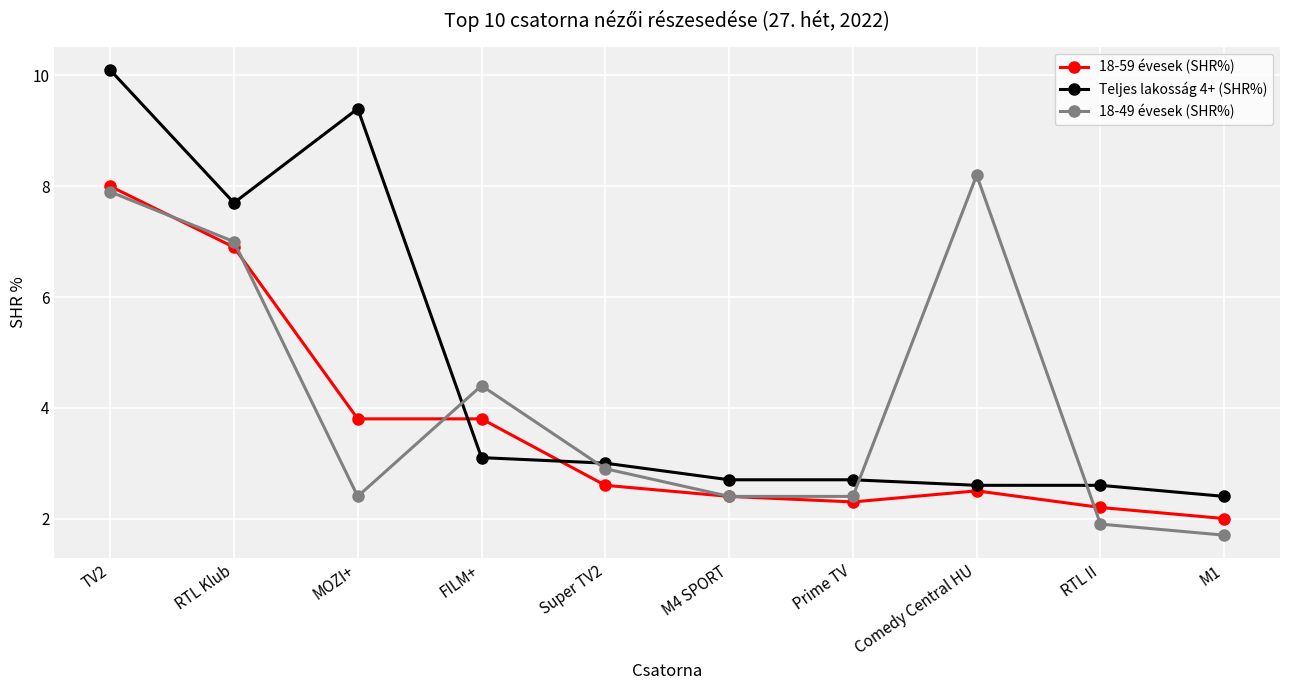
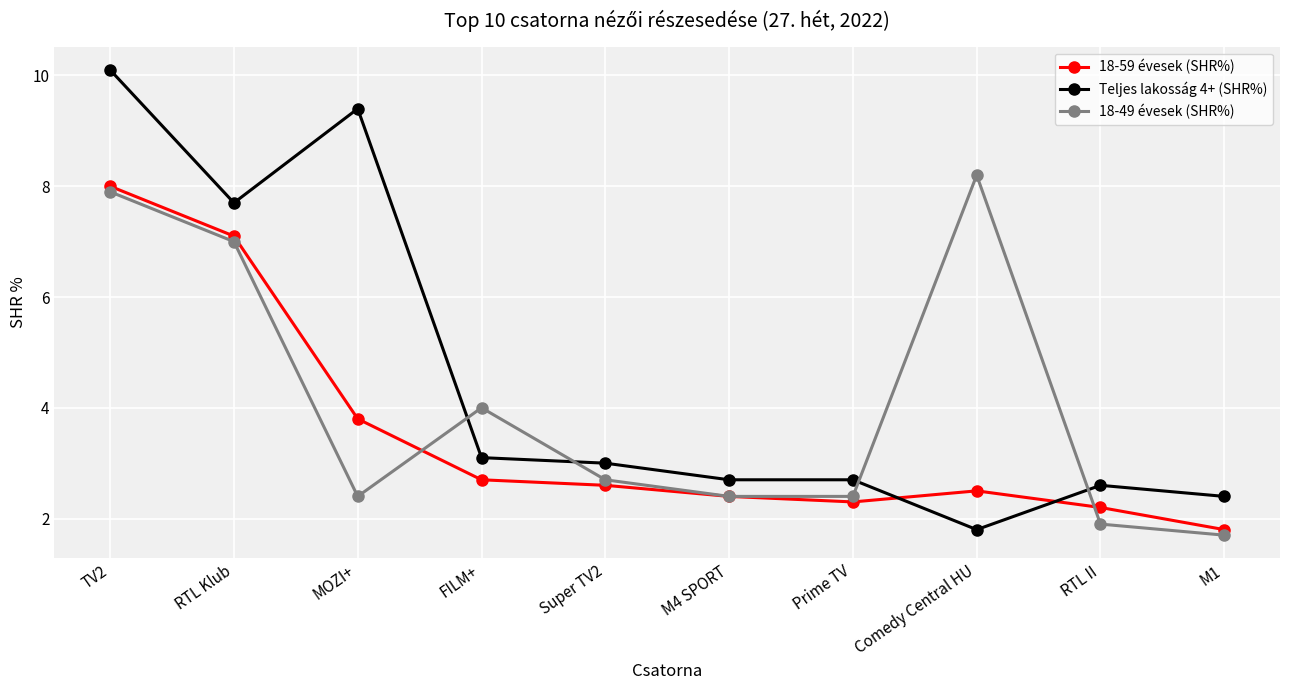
18-59 évesek (SHR%), RTL Klub: 6.9 -> 7.1
18-59 évesek (SHR%), FILM+: 3.8 -> 2.7
18-49 évesek (SHR%), FILM+: 4.4 -> 4.0
18-49 évesek (SHR%), Super TV2: 2.9 -> 2.7
Teljes lakosság 4+ (SHR%), Comedy Central HU: 2.6 -> 1.8
18-59 évesek (SHR%), M1: 2.0 -> 1.8
